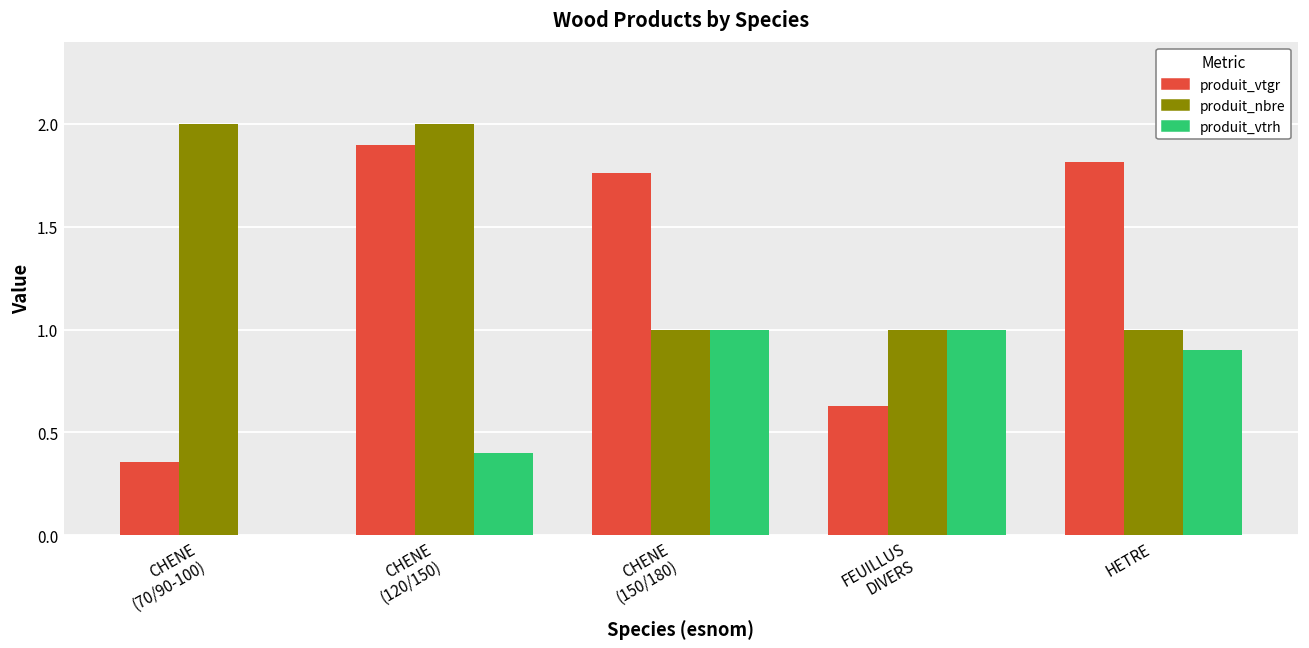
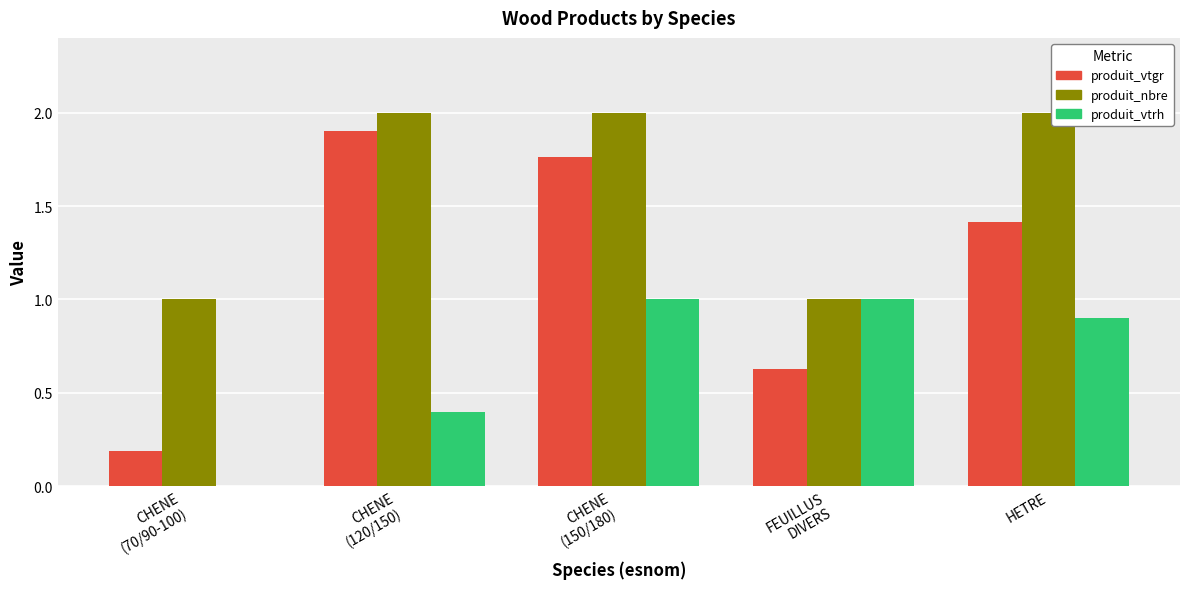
produit_vtgr, CHENE (70/90-100): 0.36 -> 0.19
produit_nbre, CHENE (70/90-100): 2 -> 1
produit_nbre, CHENE (150/180): 1 -> 2
produit_vtgr, HETRE: 1.81 -> 1.42
produit_nbre, HETRE: 1 -> 2
